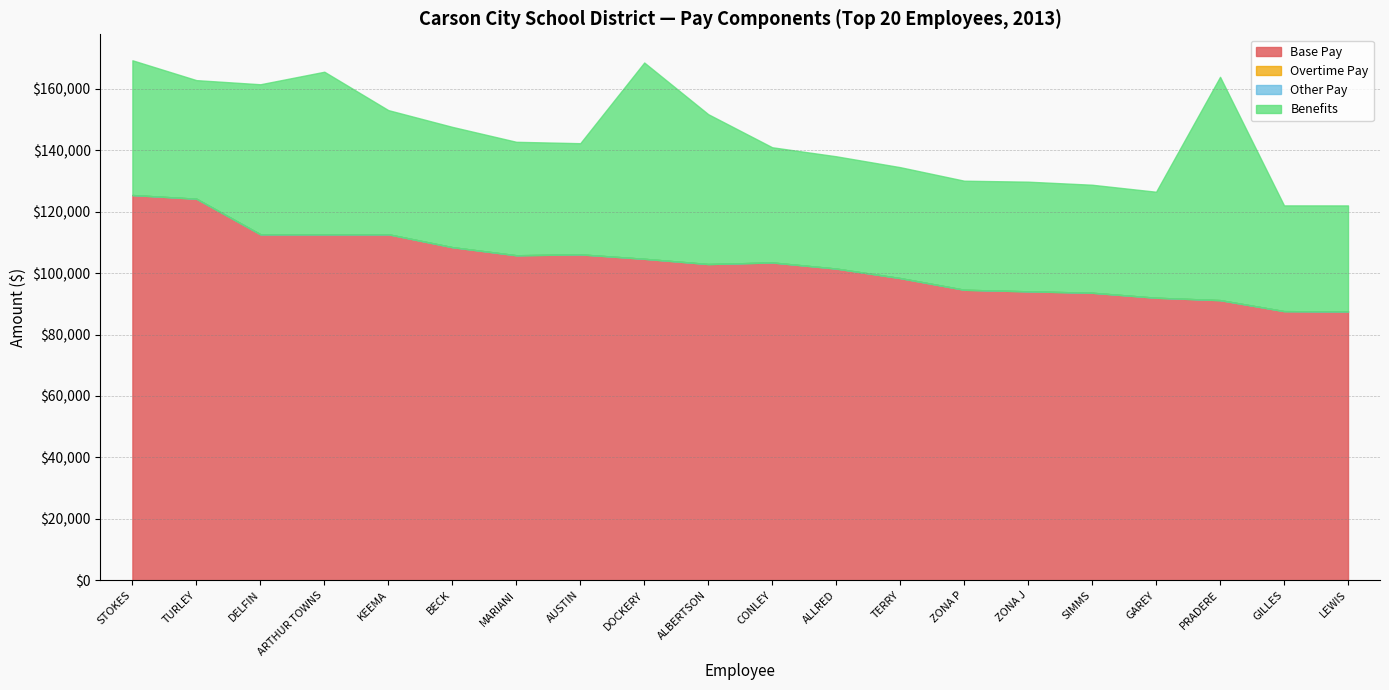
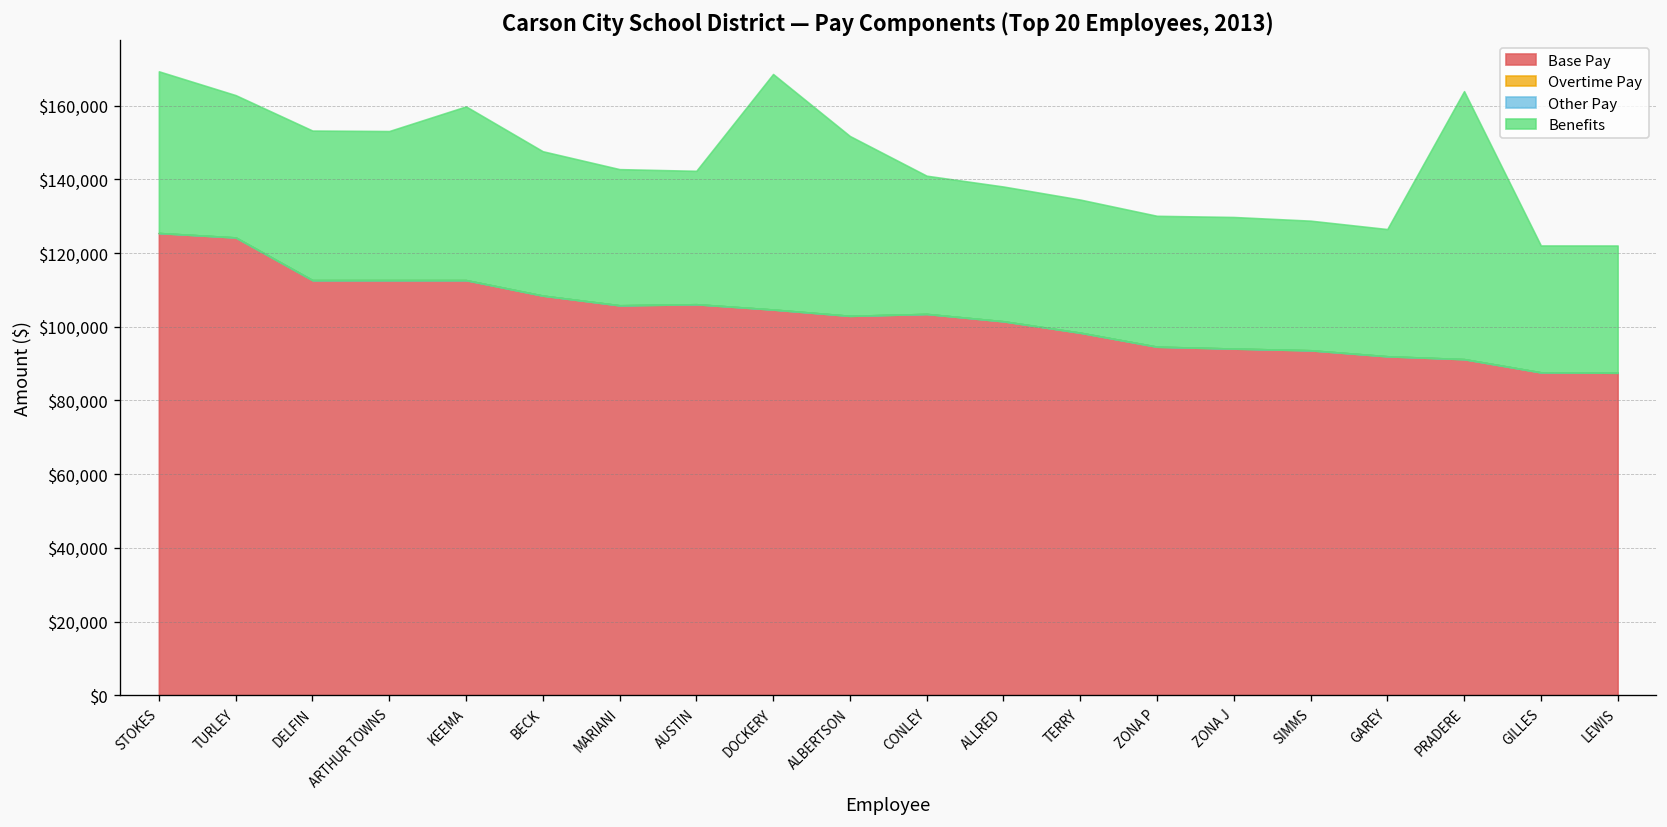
Benefits, DELFIN: $49,000 -> $41,000
Benefits, ARTHUR TOWNS: $53,000 -> $40,000
Benefits, KEEMA: $40,000 -> $47,000
